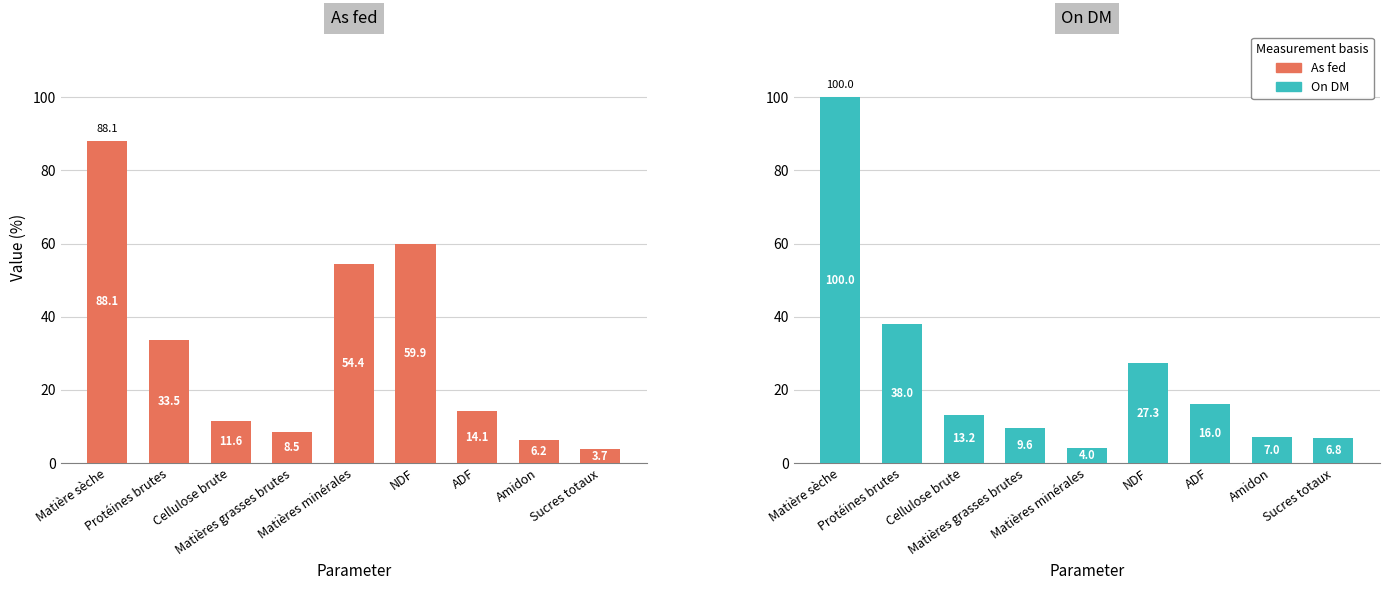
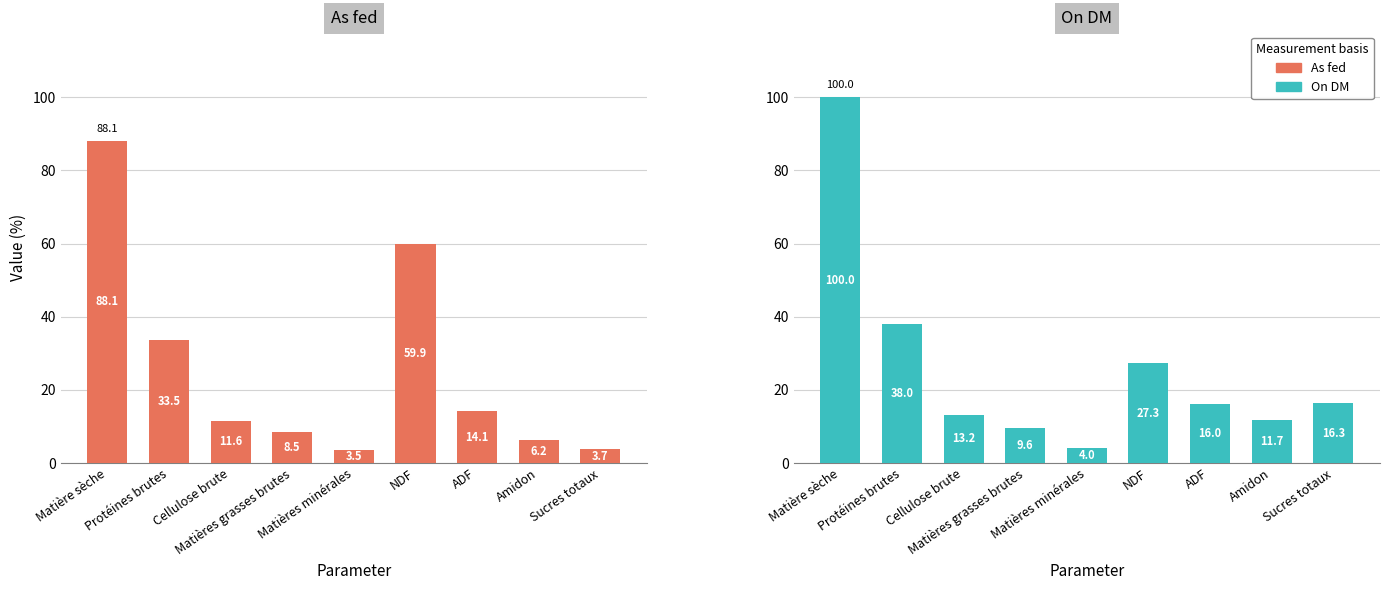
As fed, Matières minérales: 54.4 -> 3.5
On DM, Amidon: 7.0 -> 11.7
On DM, Sucres totaux: 6.8 -> 16.3
